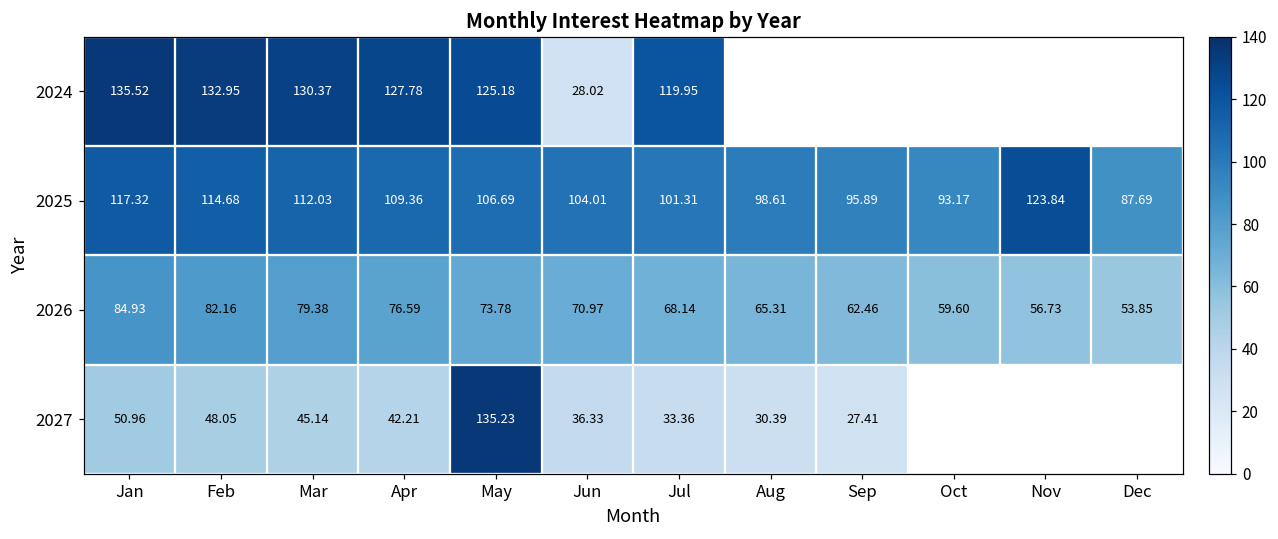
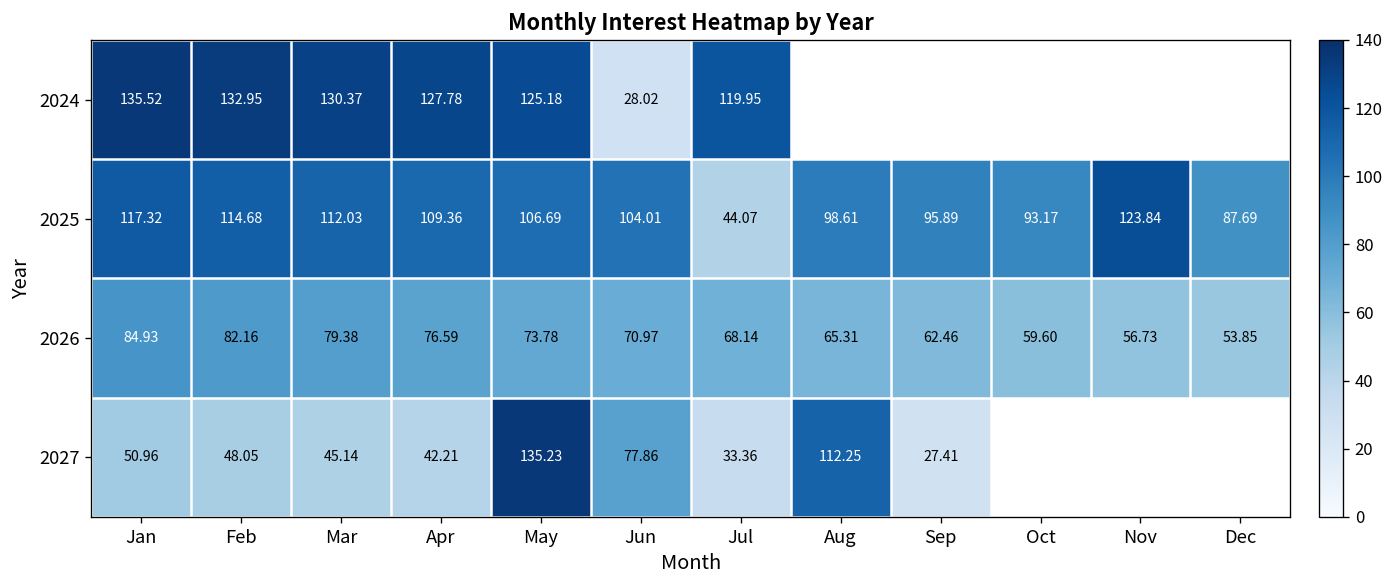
2025, Jul: 101.31 -> 44.07
2027, Jun: 36.33 -> 77.86
2027, Aug: 30.39 -> 112.25
